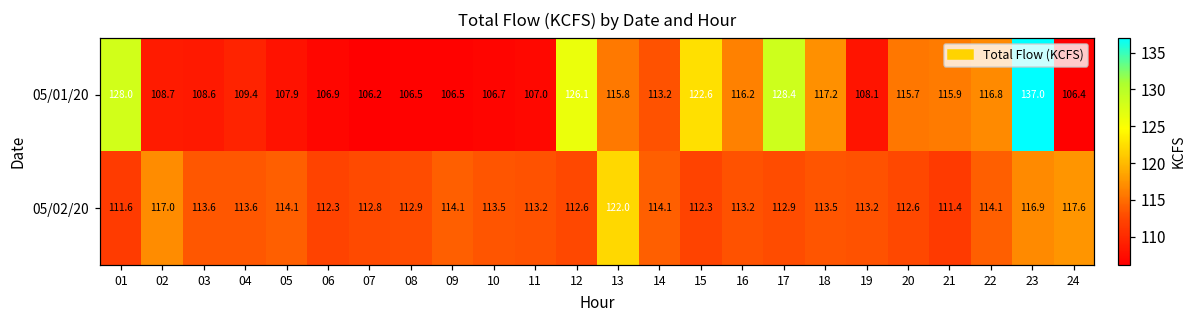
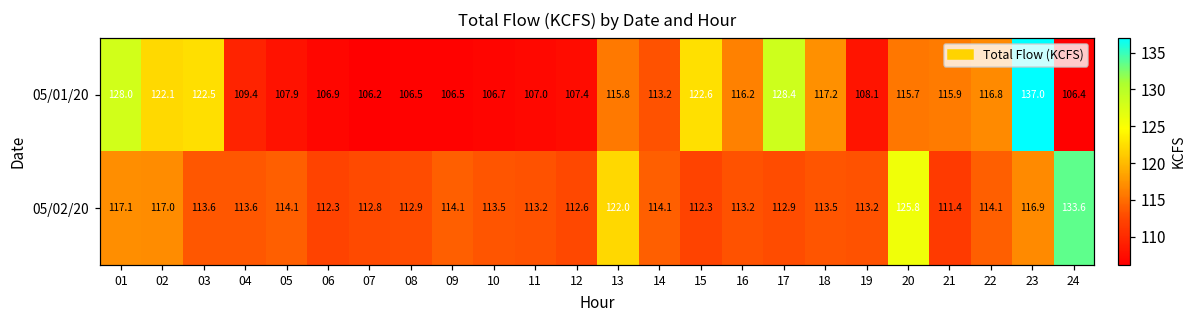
05/01/20, 02: 108.7 -> 122.1
05/01/20, 03: 108.6 -> 122.5
05/01/20, 12: 126.1 -> 107.4
05/02/20, 01: 111.6 -> 117.1
05/02/20, 20: 112.6 -> 125.8
05/02/20, 24: 117.6 -> 133.6
